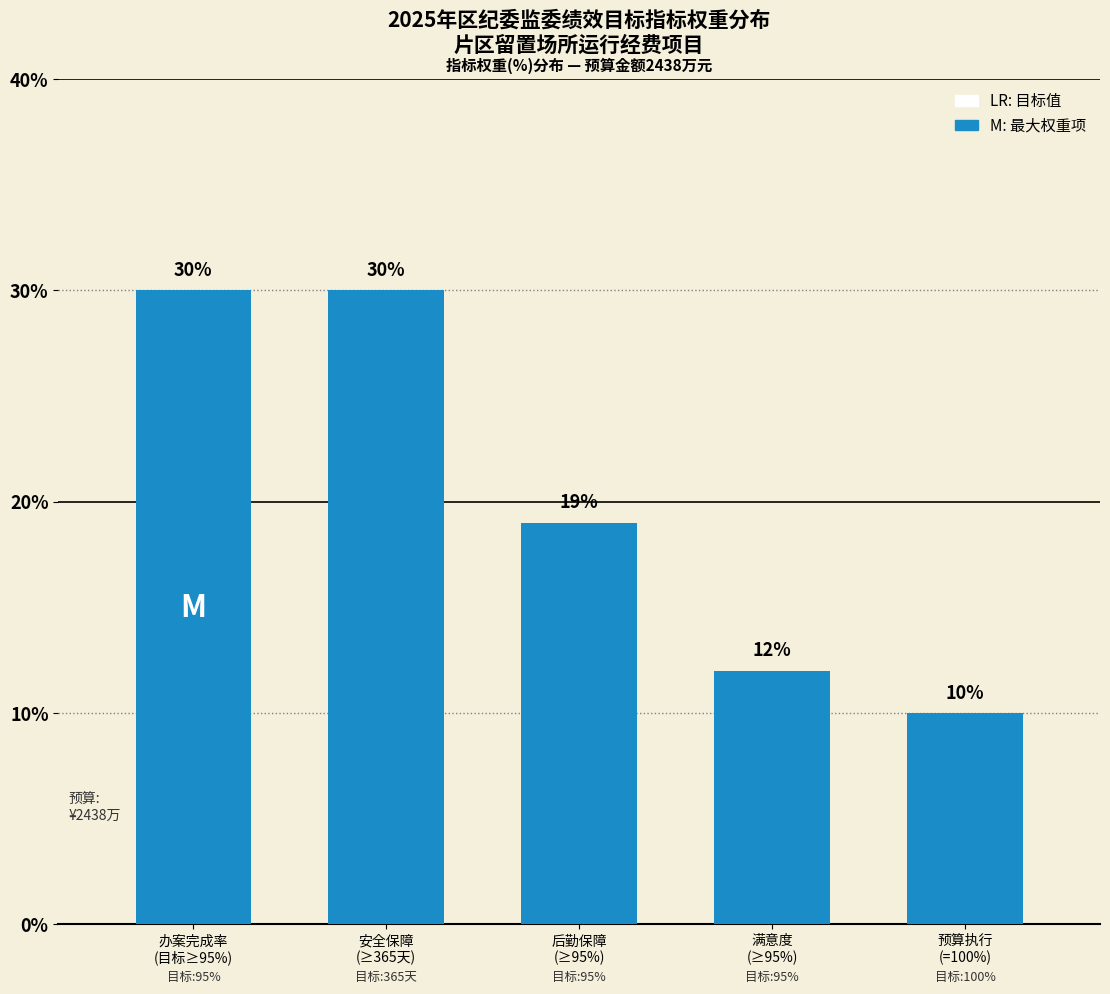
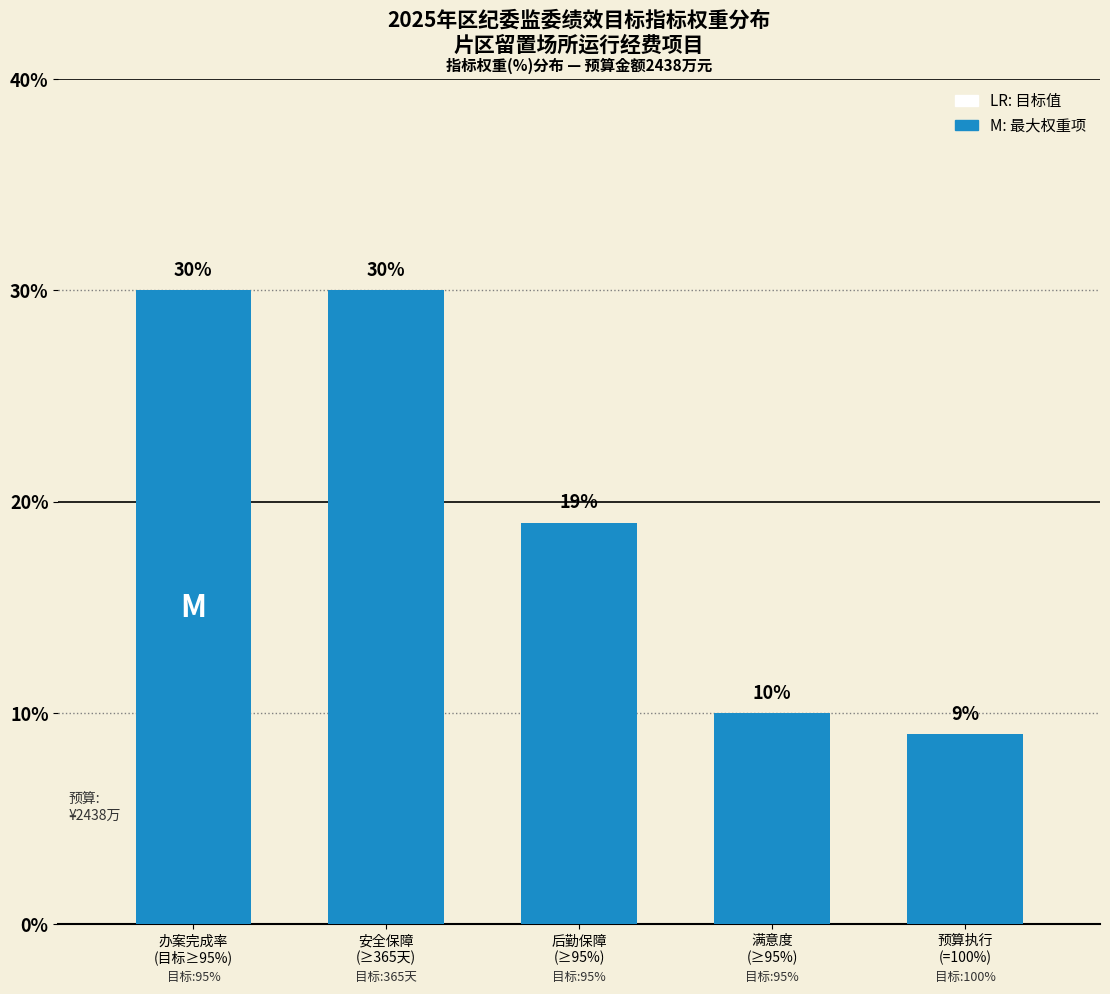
满意度 (≥95%): 12% -> 10%
预算执行 (=100%): 10% -> 9%
